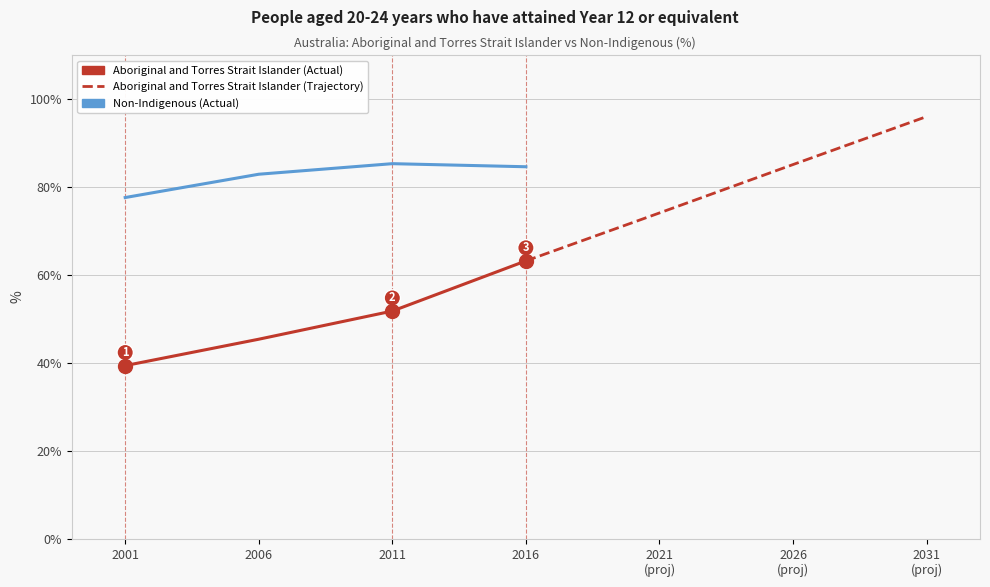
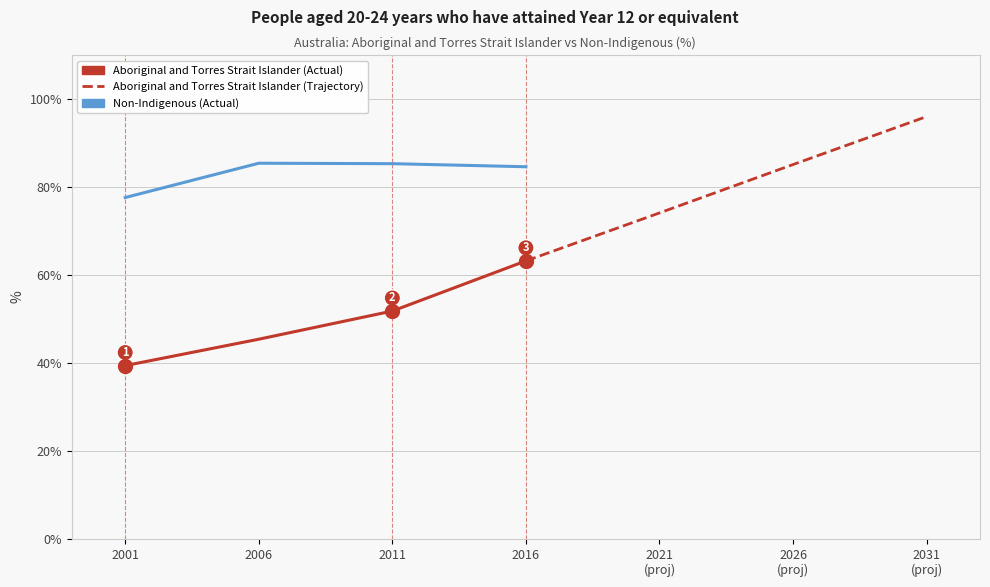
Non-Indigenous (Actual), 2006: 83% -> 85%
